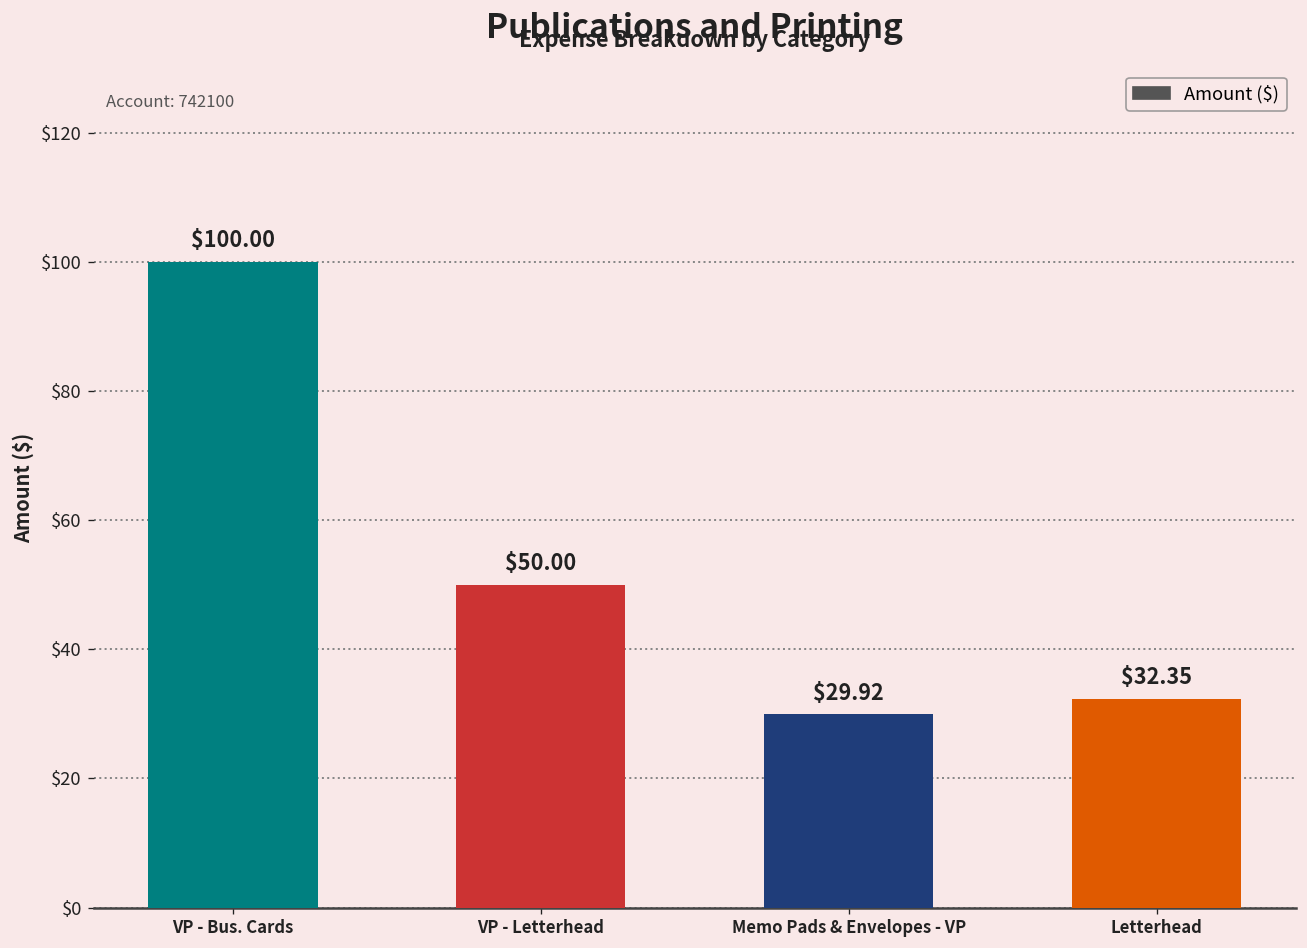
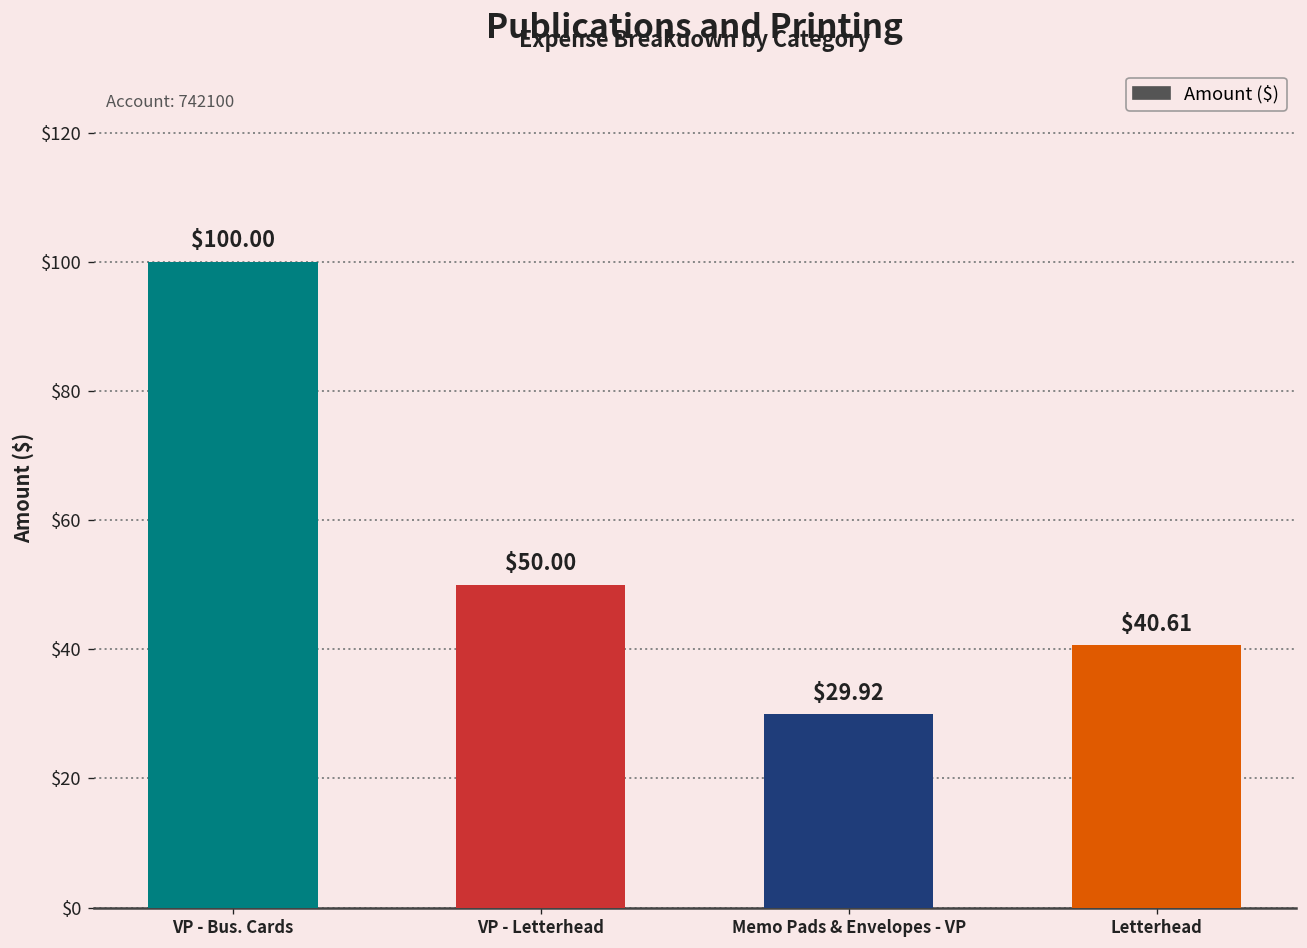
Letterhead: $32.35 -> $40.61
